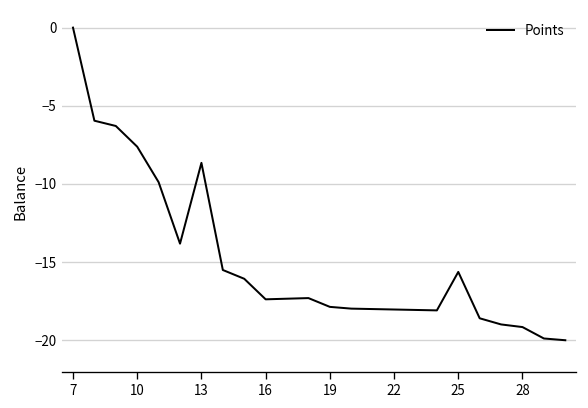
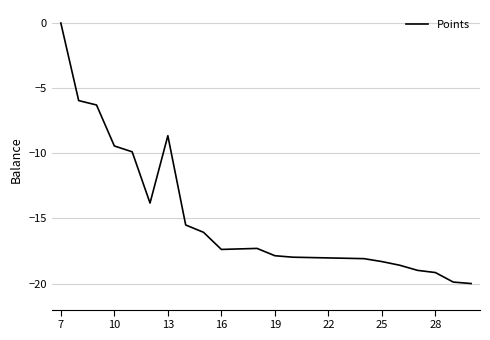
10: -7.6 -> -9.4
25: -15.6 -> -18.3
